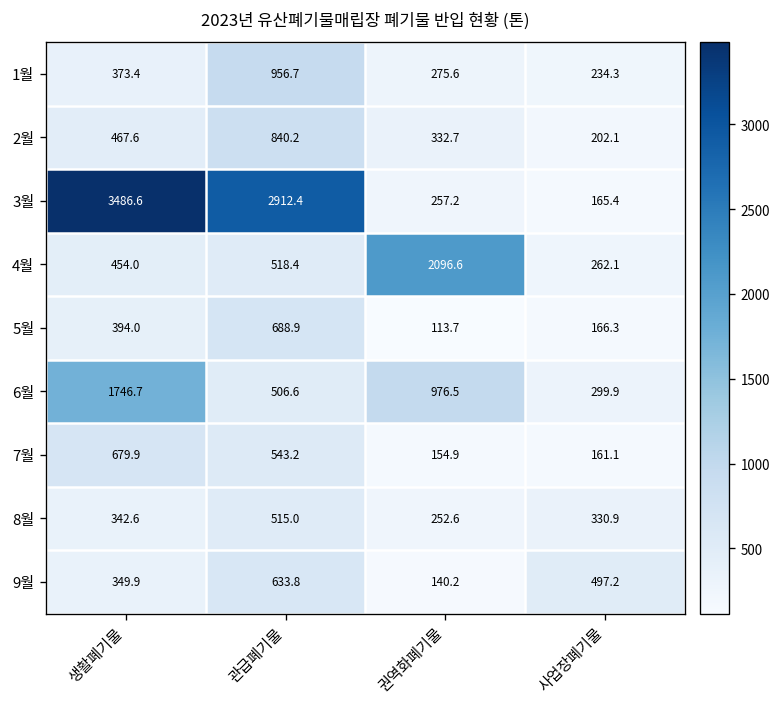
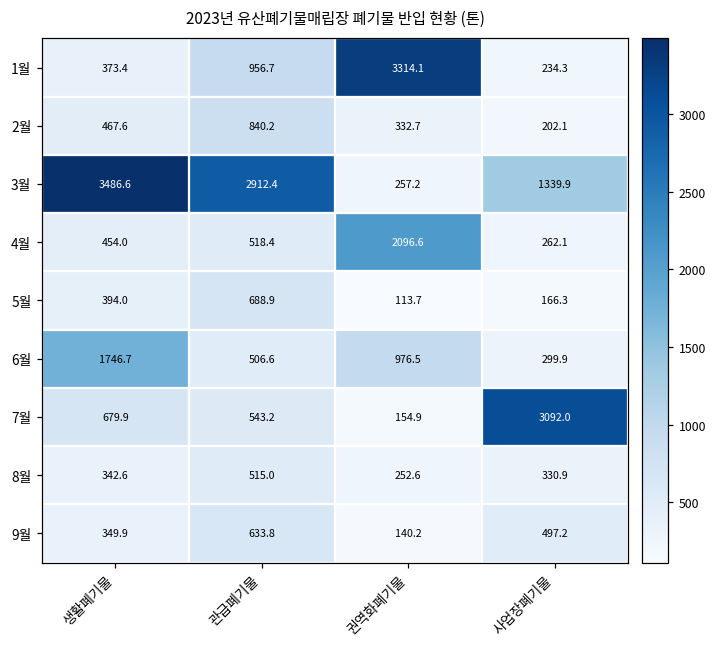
1월, 권역화폐기물: 275.6 -> 3314.1
3월, 사업장폐기물: 165.4 -> 1339.9
7월, 사업장폐기물: 161.1 -> 3092.0
